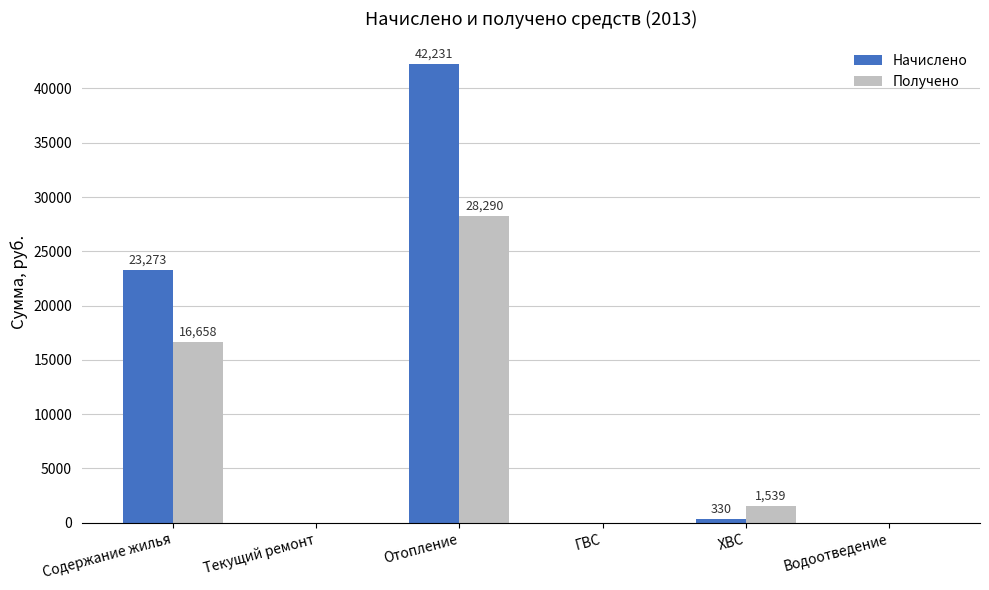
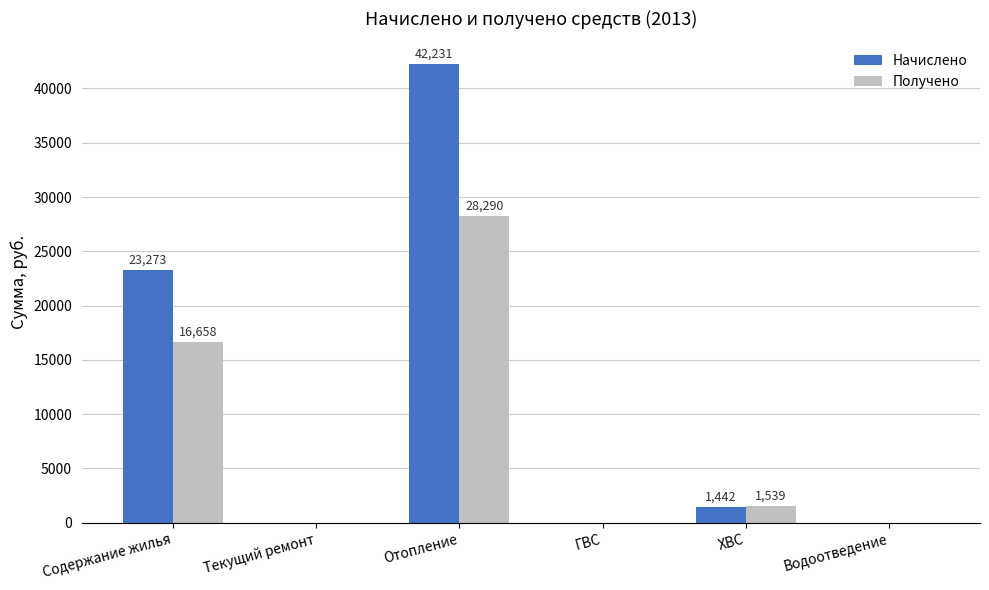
Начислено, ХВС: 330 -> 1,442
